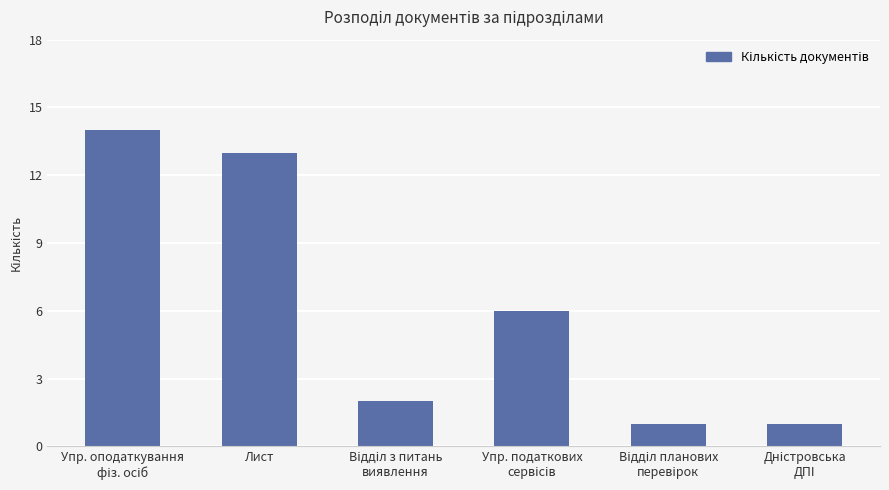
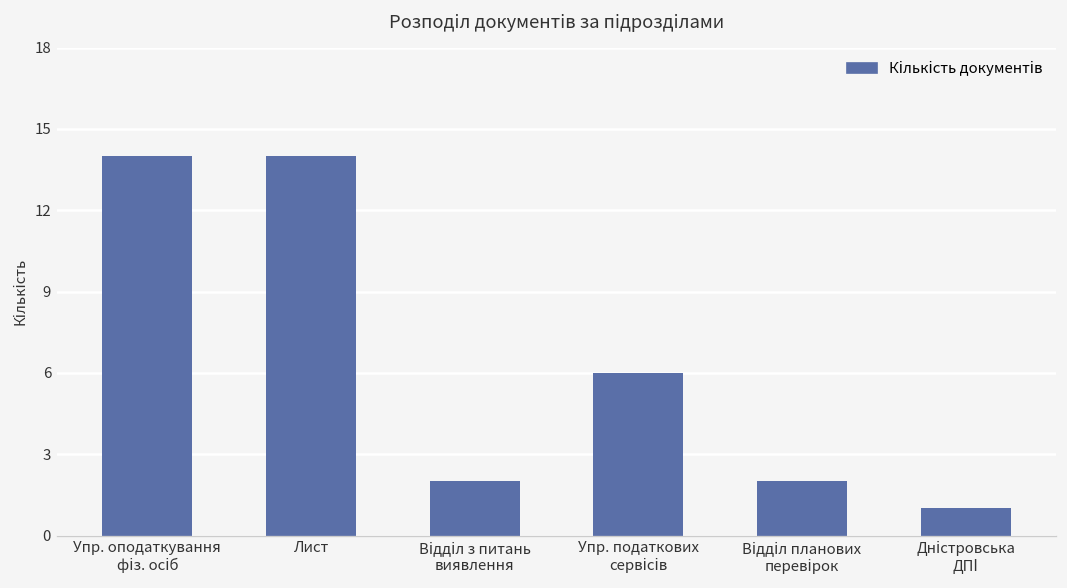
Лист: 13 -> 14
Відділ планових перевірок: 1 -> 2
